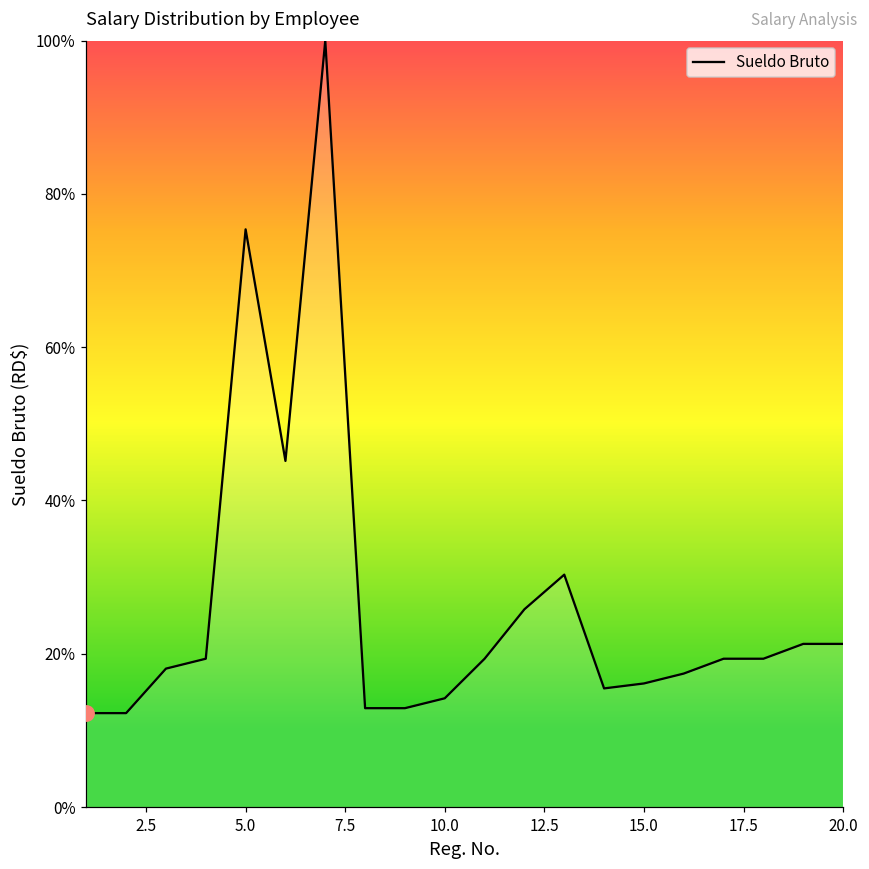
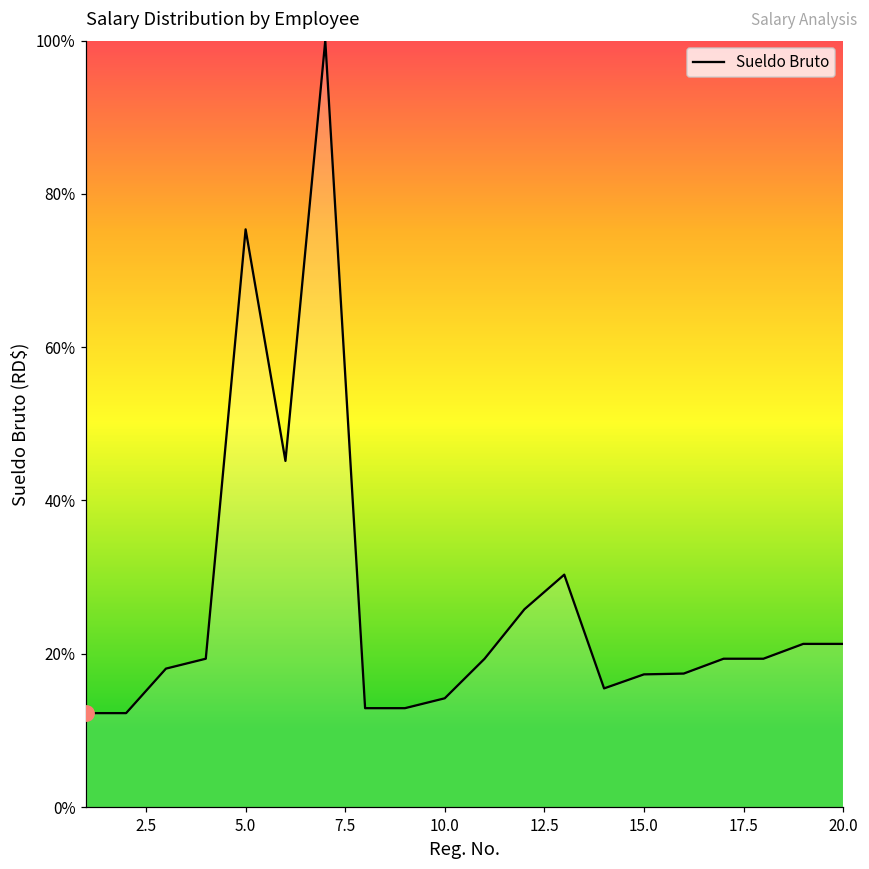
Sueldo Bruto, 15.0: 16% -> 17%
